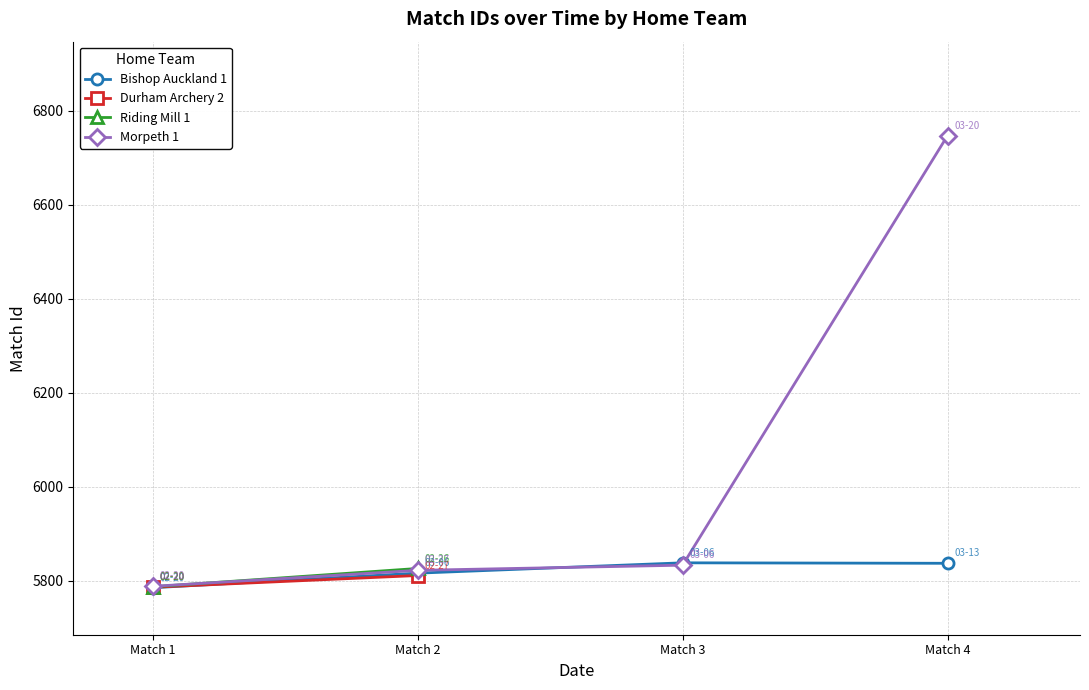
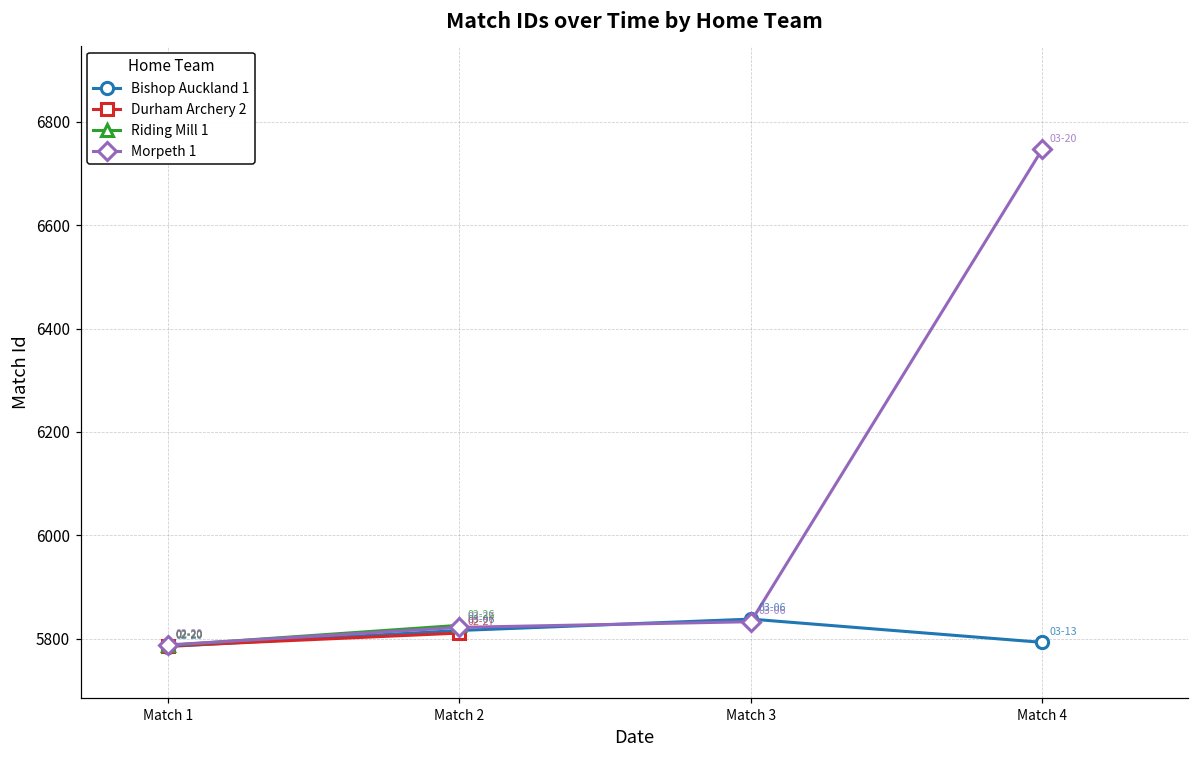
Bishop Auckland 1, Match 4: 5840 -> 5790
